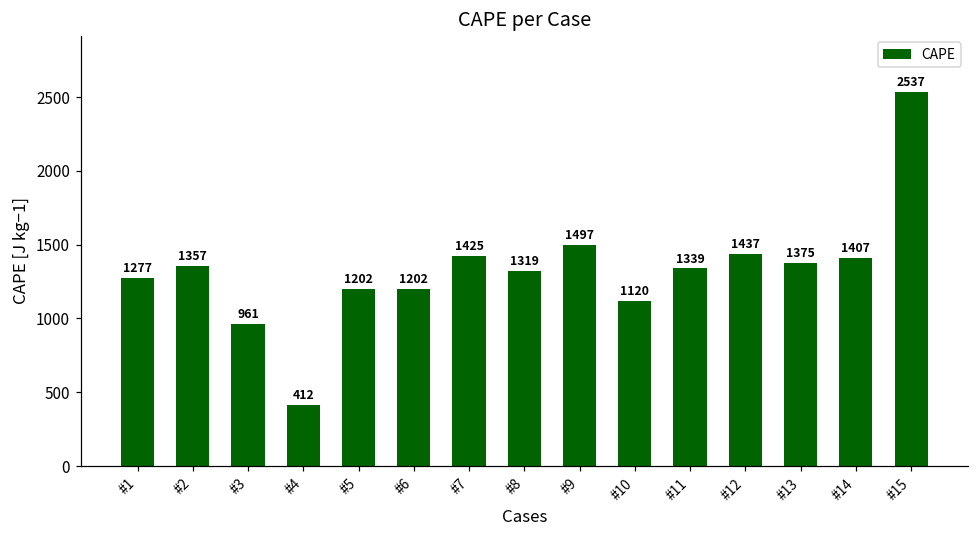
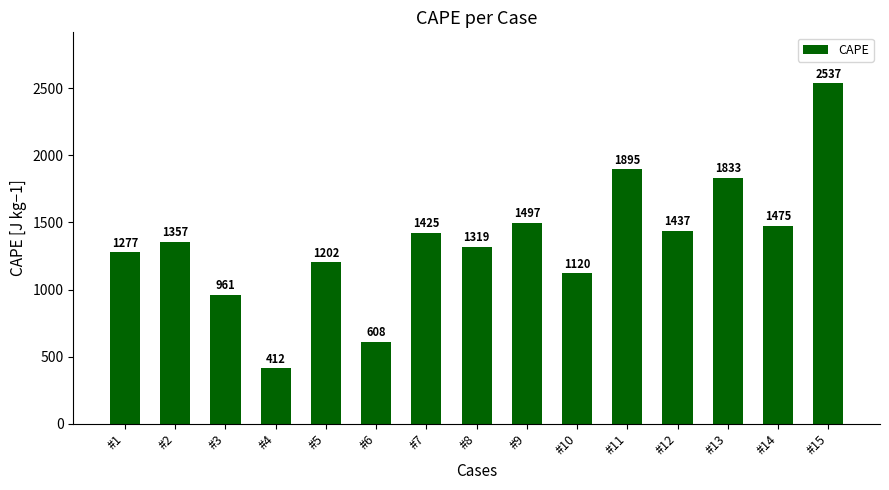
#6: 1202 -> 608
#11: 1339 -> 1895
#13: 1375 -> 1833
#14: 1407 -> 1475
